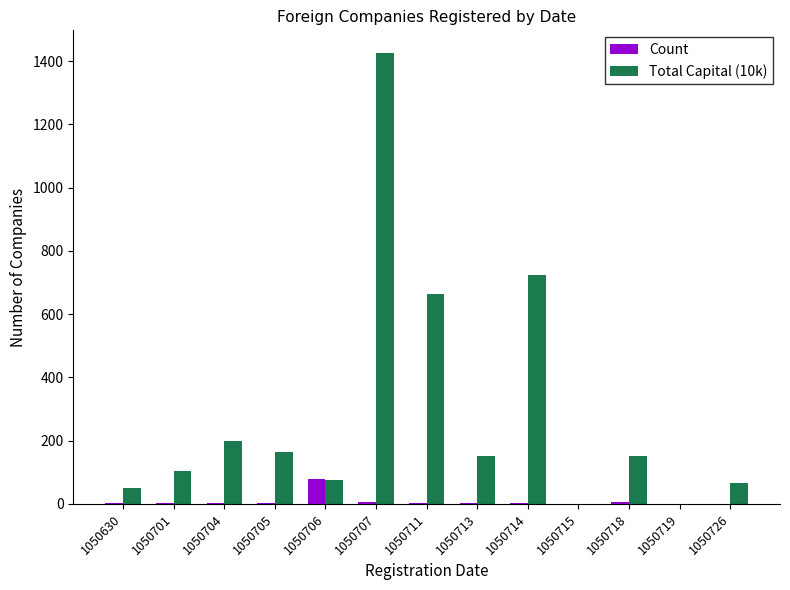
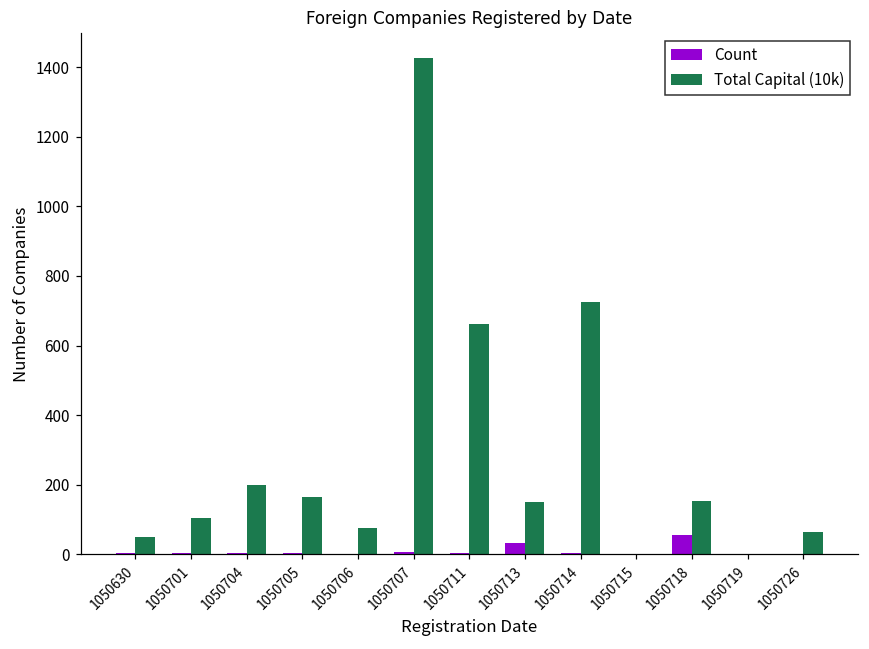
Count, 1050706: 80 -> 0
Count, 1050713: 0 -> 30
Count, 1050718: 10 -> 50
